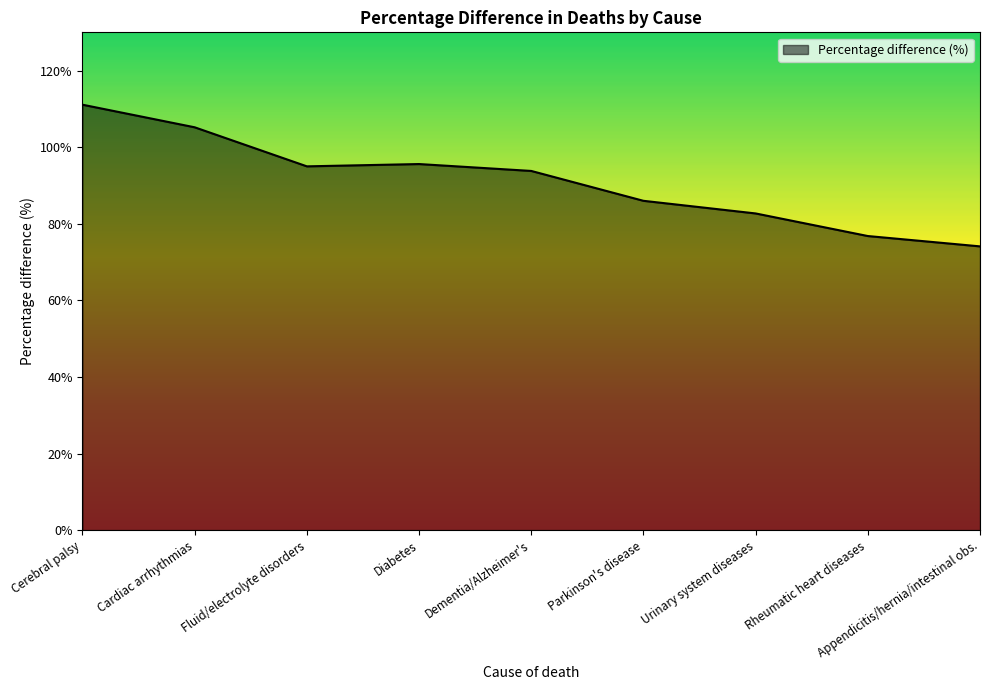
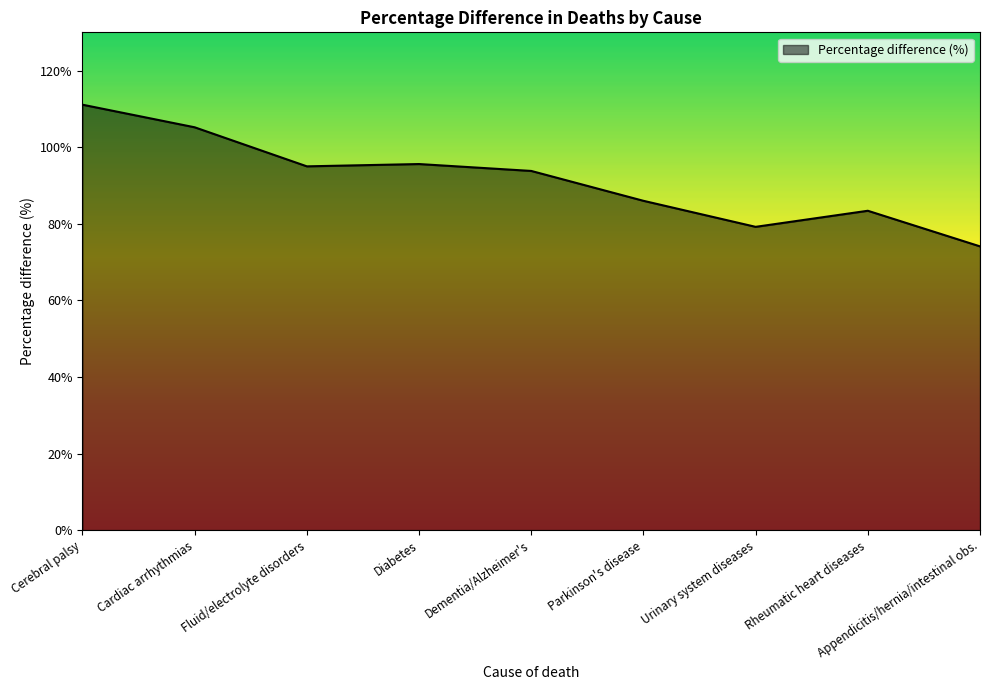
Urinary system diseases: 83% -> 79%
Rheumatic heart diseases: 77% -> 83%
